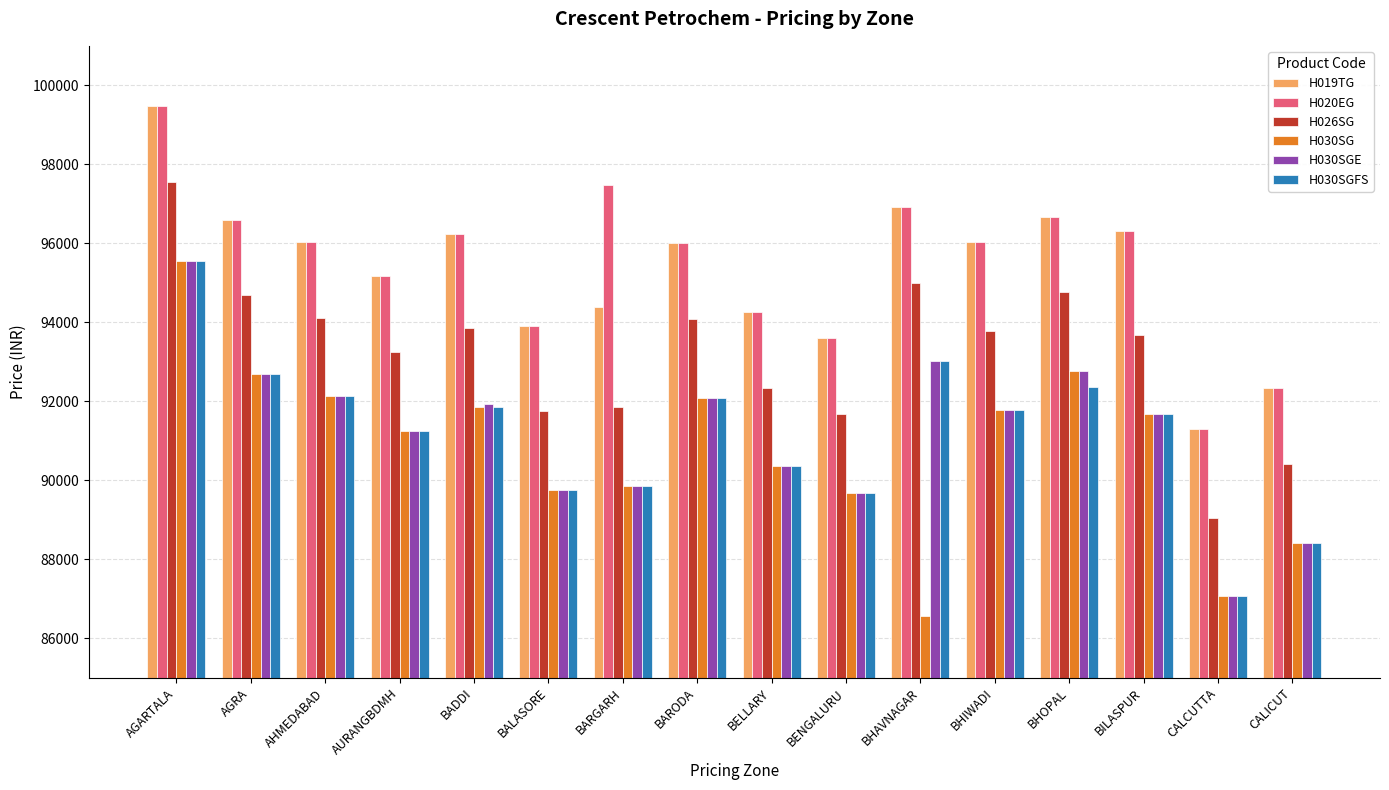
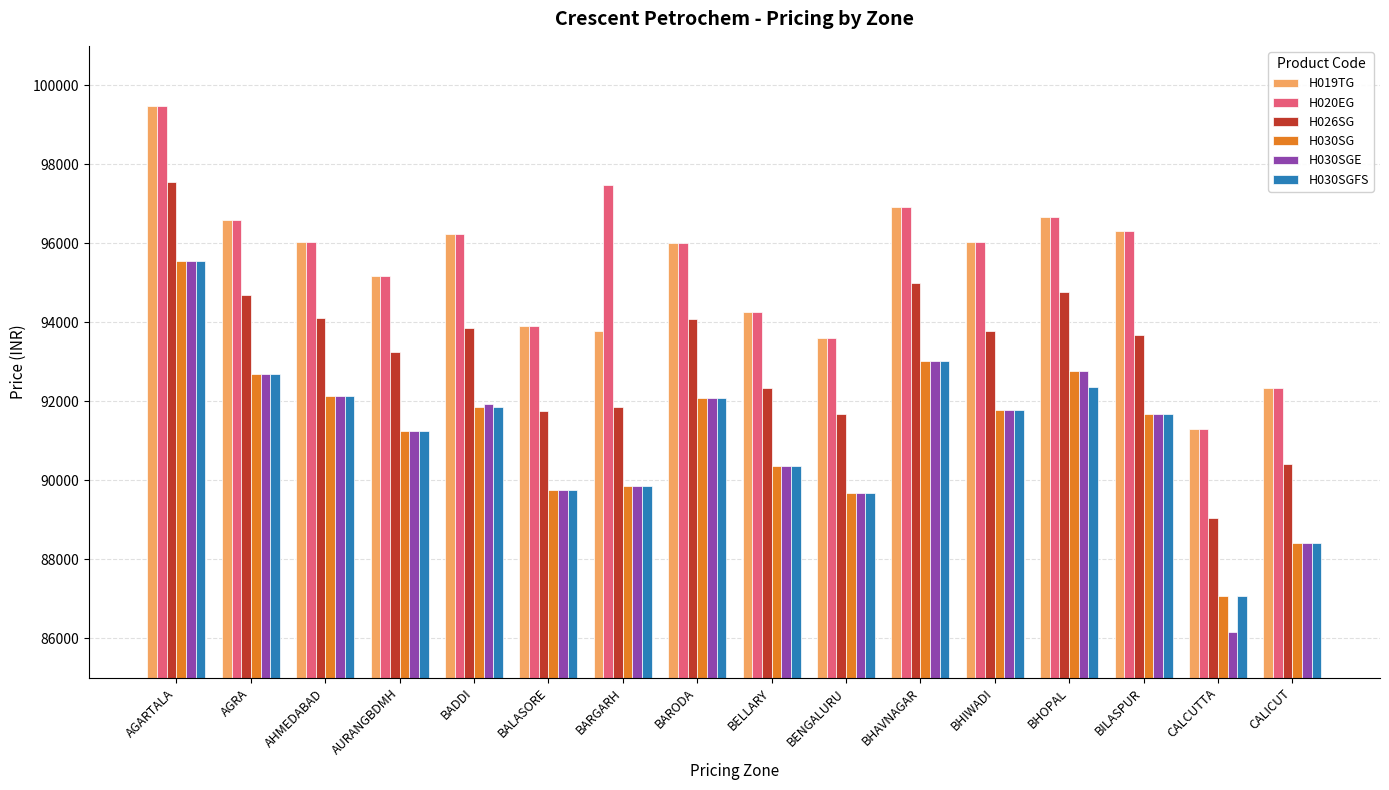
H019TG, BARGARH: 94400 -> 93800
H030SG, BHAVNAGAR: 86600 -> 93000
H030SGE, CALCUTTA: 87100 -> 86200
